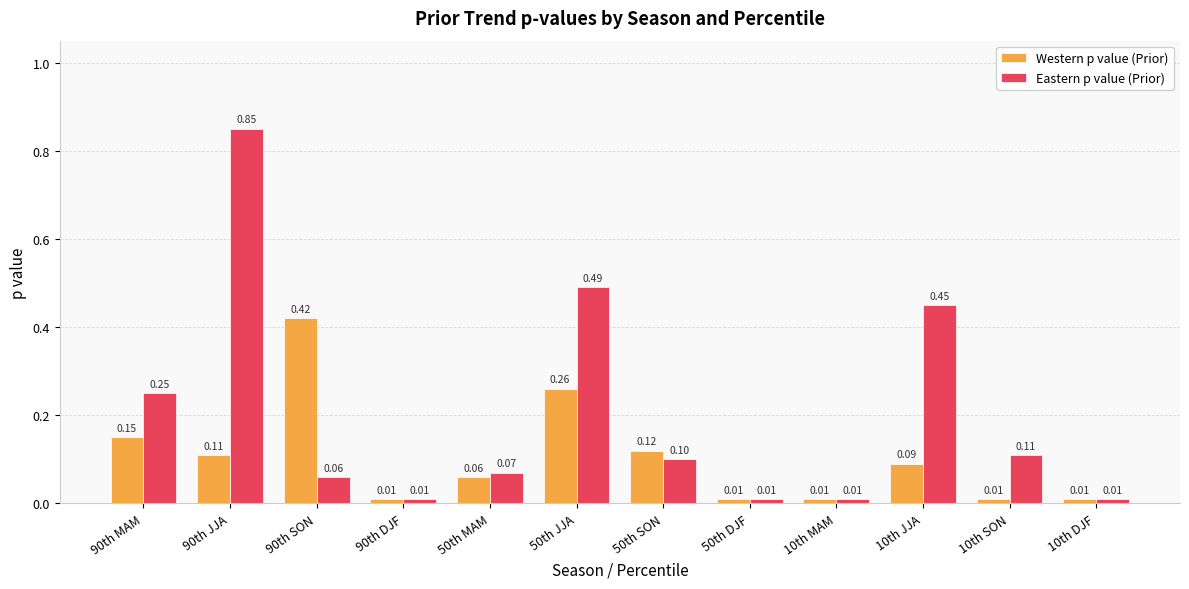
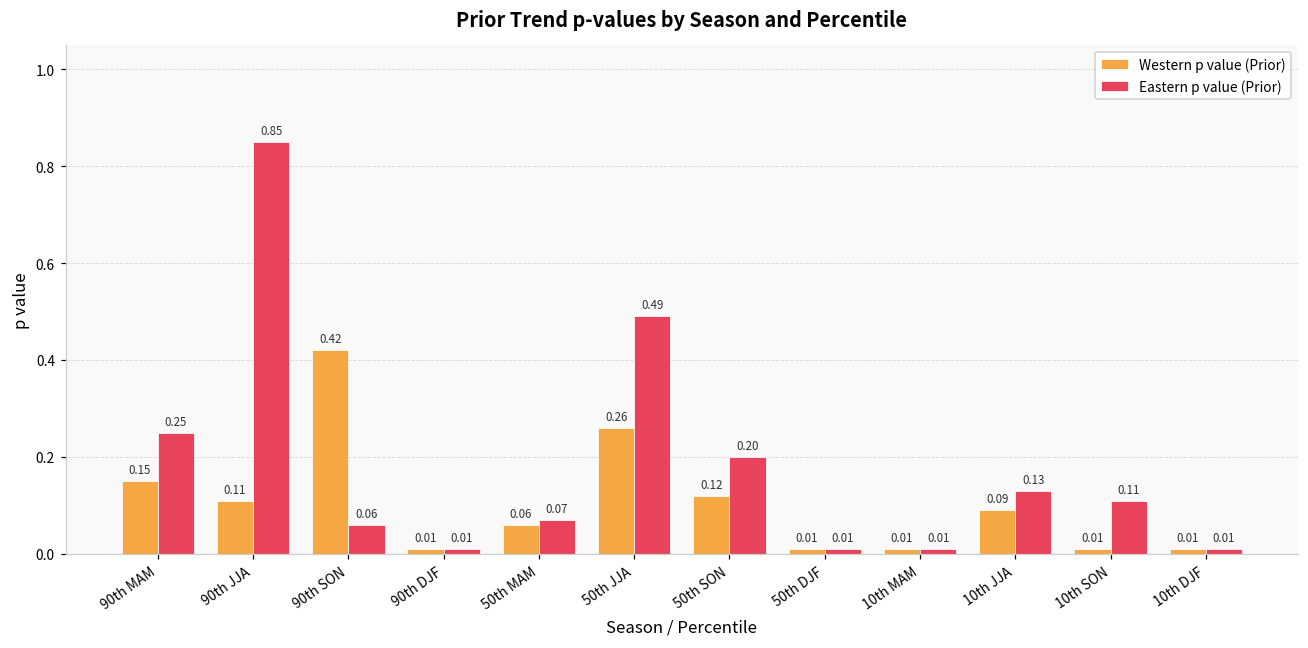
Eastern p value (Prior), 50th SON: 0.10 -> 0.20
Eastern p value (Prior), 10th JJA: 0.45 -> 0.13
